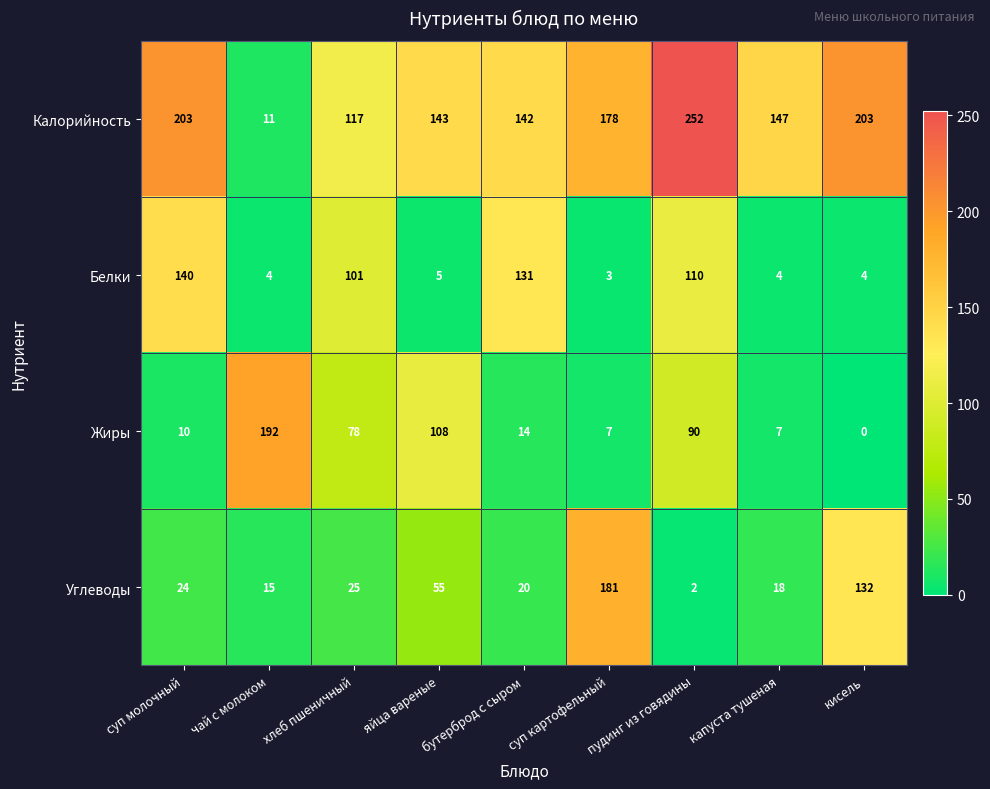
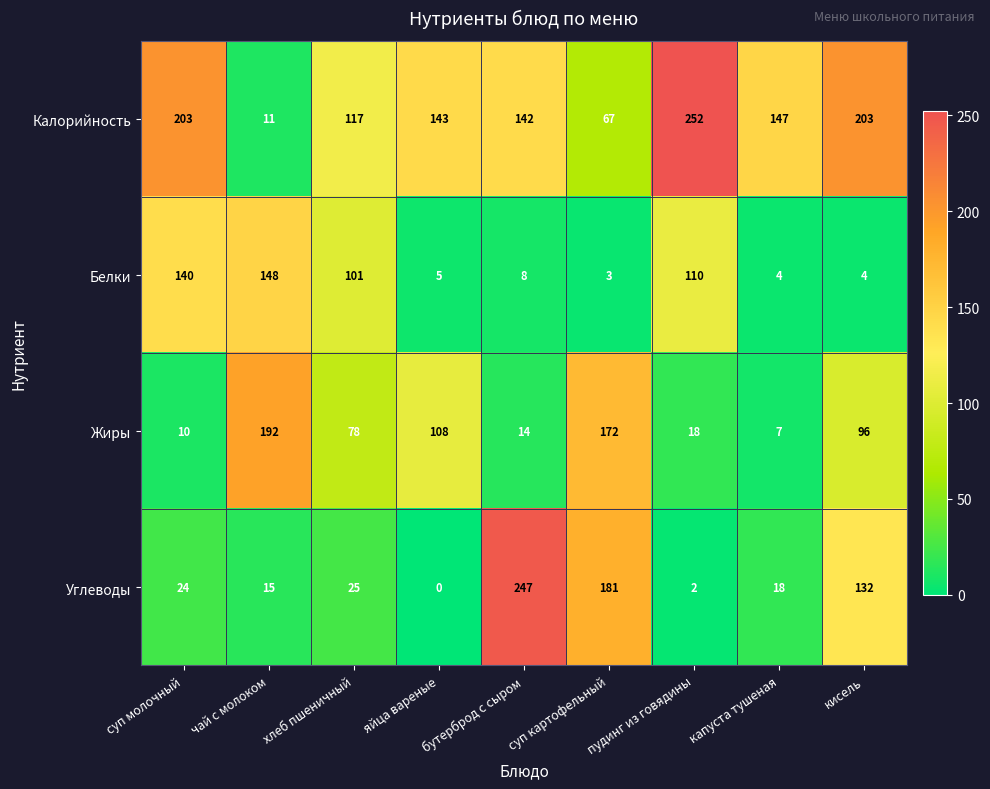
Калорийность, суп картофельный: 178 -> 67
Белки, чай с молоком: 4 -> 148
Белки, бутерброд с сыром: 131 -> 8
Жиры, суп картофельный: 7 -> 172
Жиры, пудинг из говядины: 90 -> 18
Жиры, кисель: 0 -> 96
Углеводы, яйца вареные: 55 -> 0
Углеводы, бутерброд с сыром: 20 -> 247
